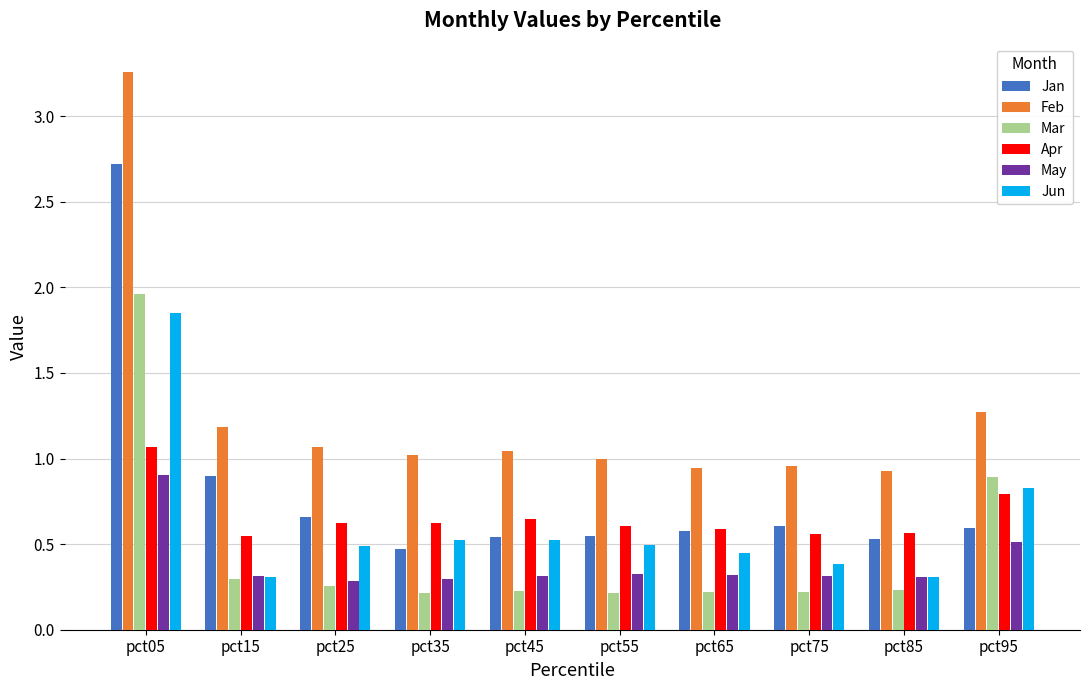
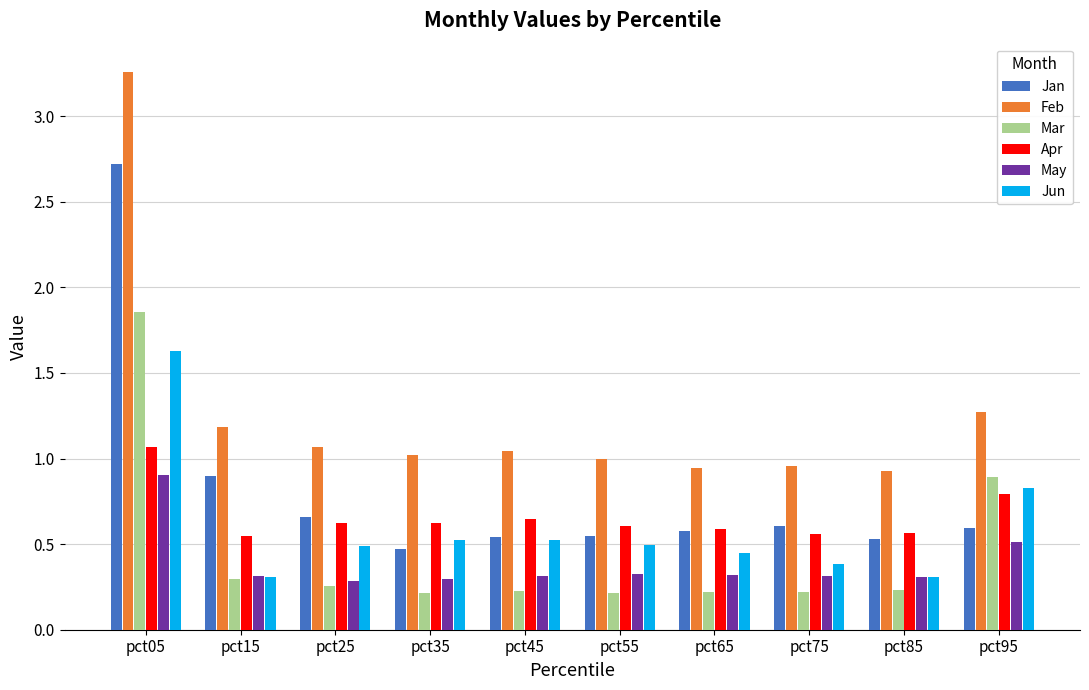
Mar, pct05: 1.96 -> 1.86
Jun, pct05: 1.85 -> 1.63
